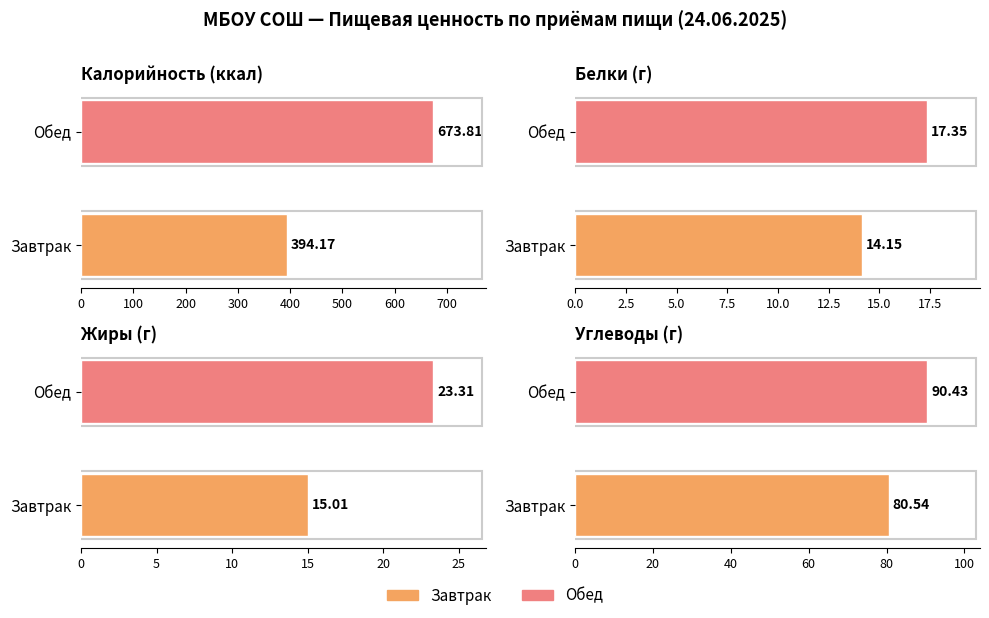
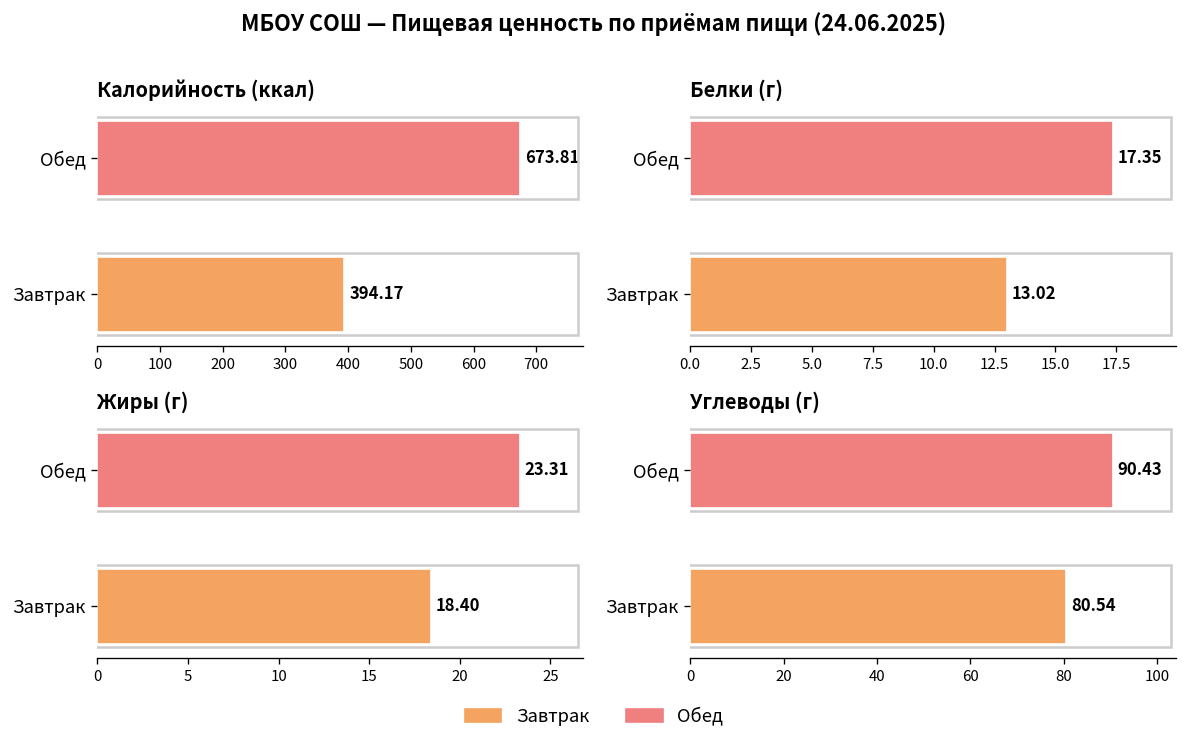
Белки (г), Завтрак: 14.15 -> 13.02
Жиры (г), Завтрак: 15.01 -> 18.40
